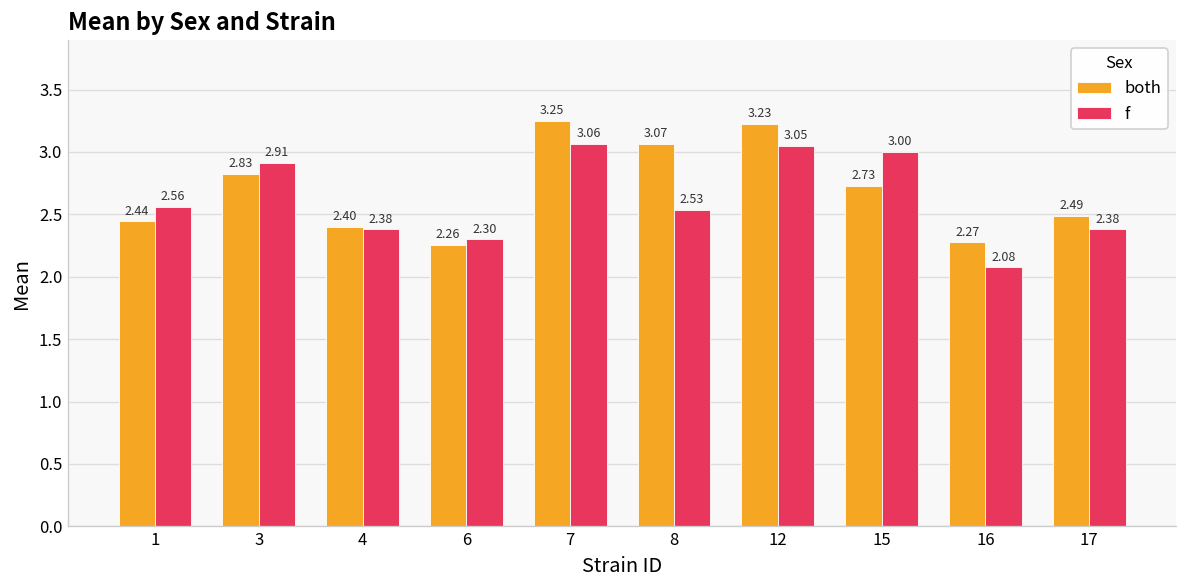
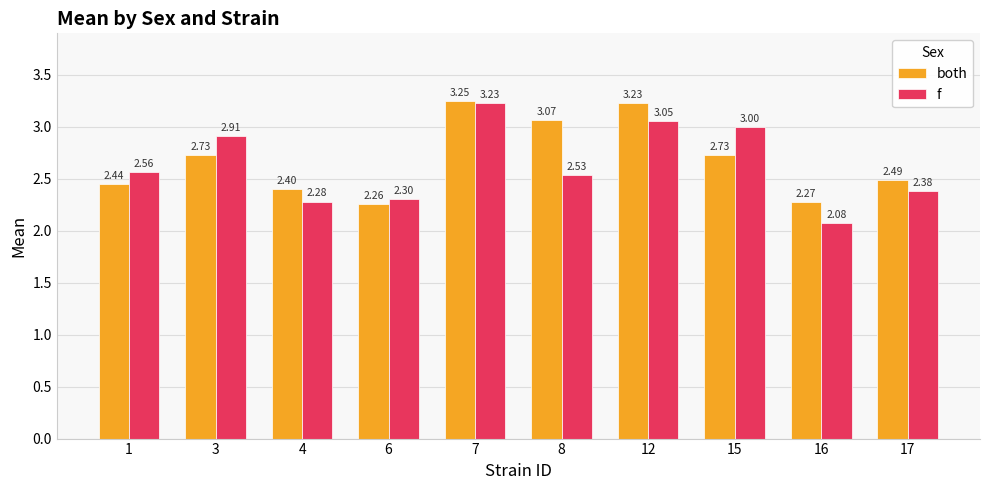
both, 3: 2.83 -> 2.73
f, 4: 2.38 -> 2.28
f, 7: 3.06 -> 3.23
